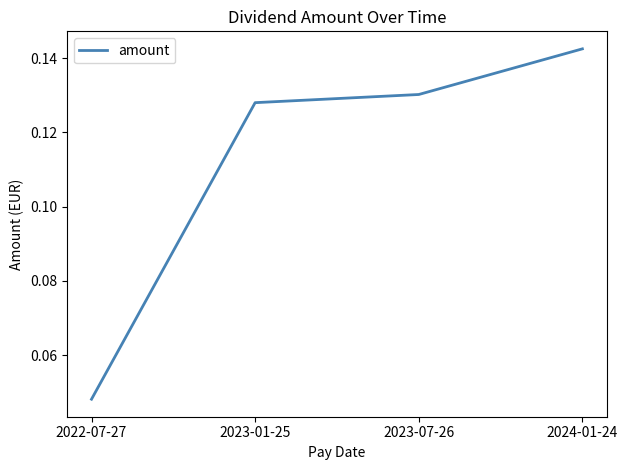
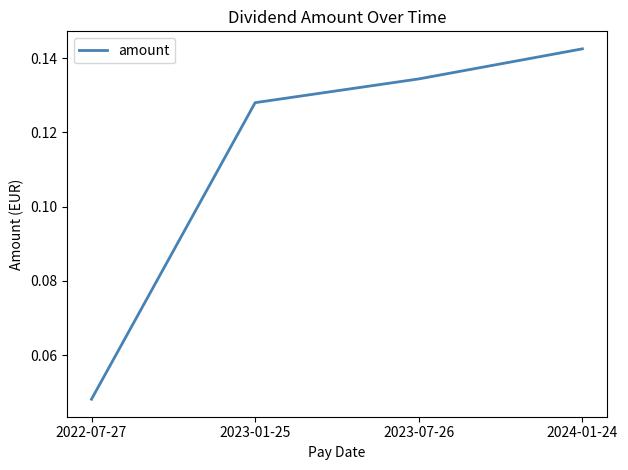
2023-07-26: 0.130 -> 0.134
